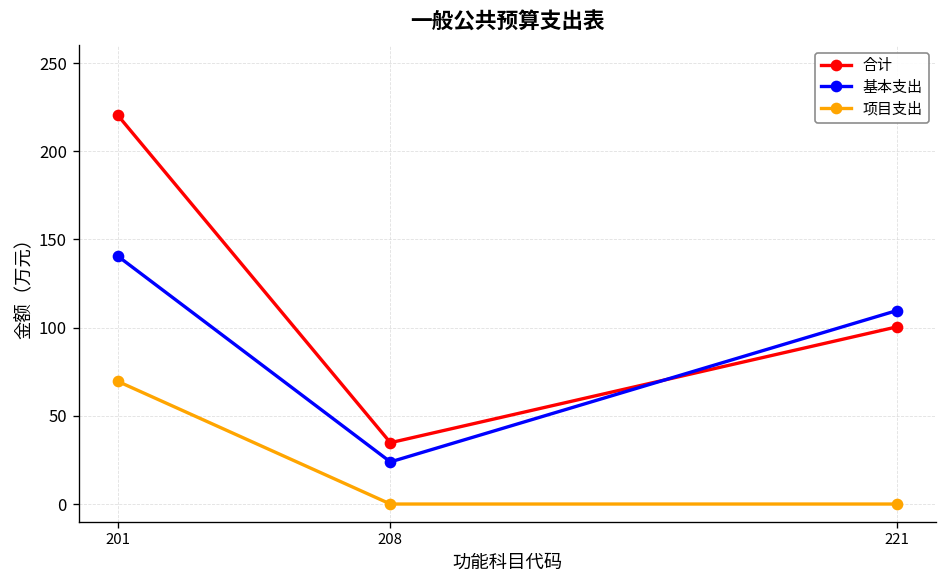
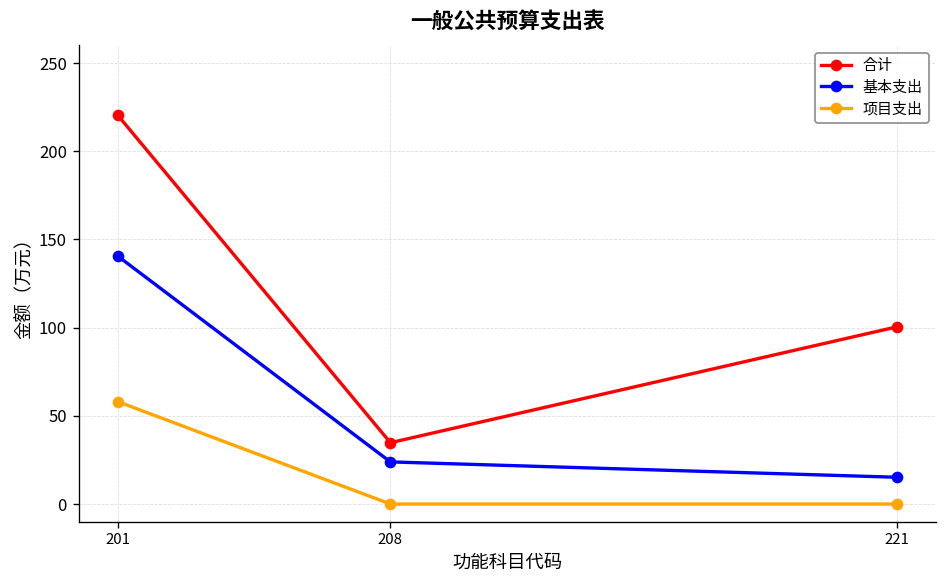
项目支出, 201: 70 -> 58
基本支出, 221: 110 -> 15
